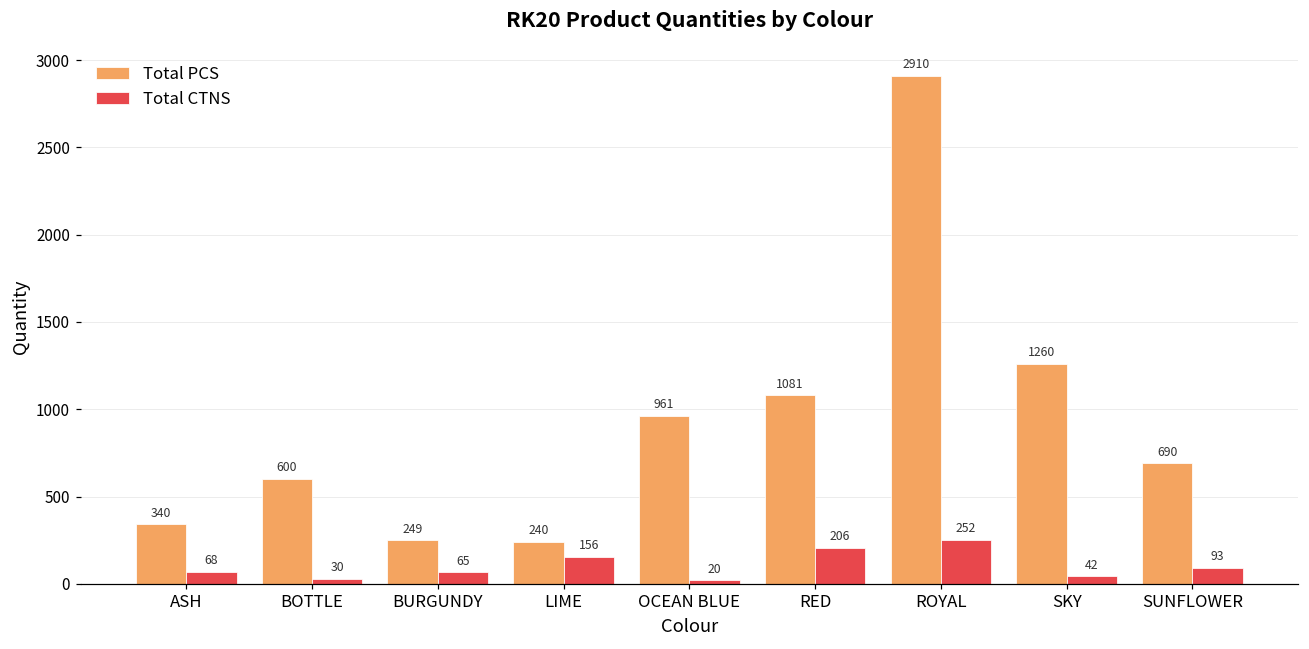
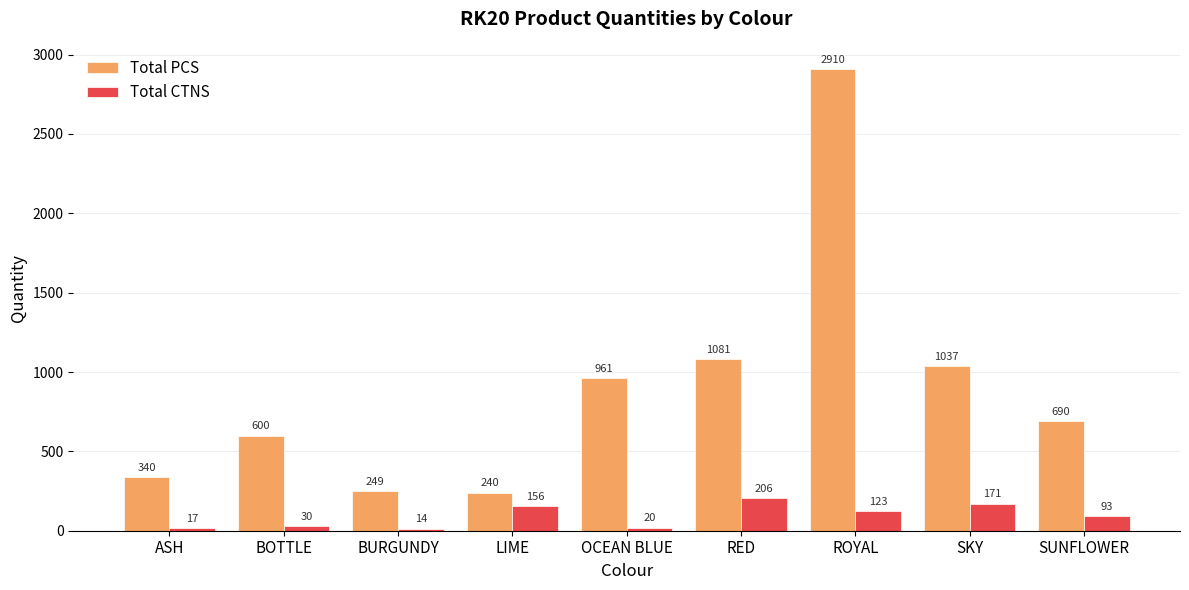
Total CTNS, ASH: 68 -> 17
Total CTNS, BURGUNDY: 65 -> 14
Total CTNS, ROYAL: 252 -> 123
Total PCS, SKY: 1260 -> 1037
Total CTNS, SKY: 42 -> 171
